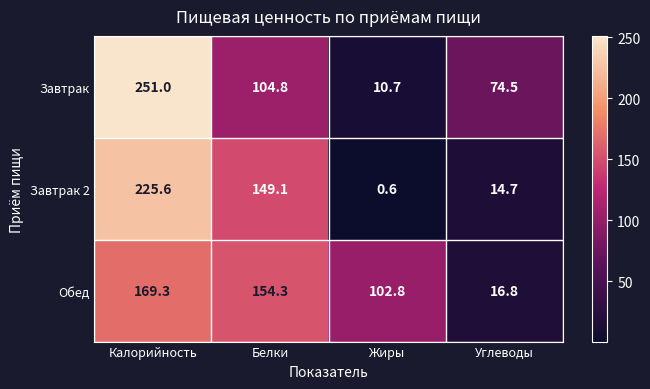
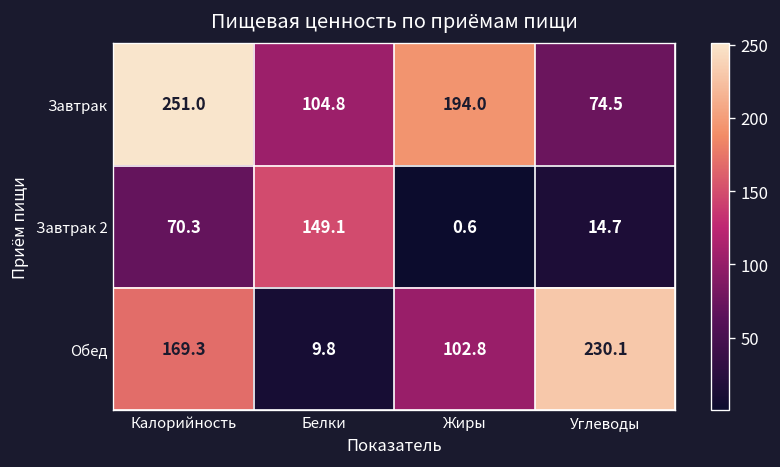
Завтрак, Жиры: 10.7 -> 194.0
Завтрак 2, Калорийность: 225.6 -> 70.3
Обед, Белки: 154.3 -> 9.8
Обед, Углеводы: 16.8 -> 230.1
